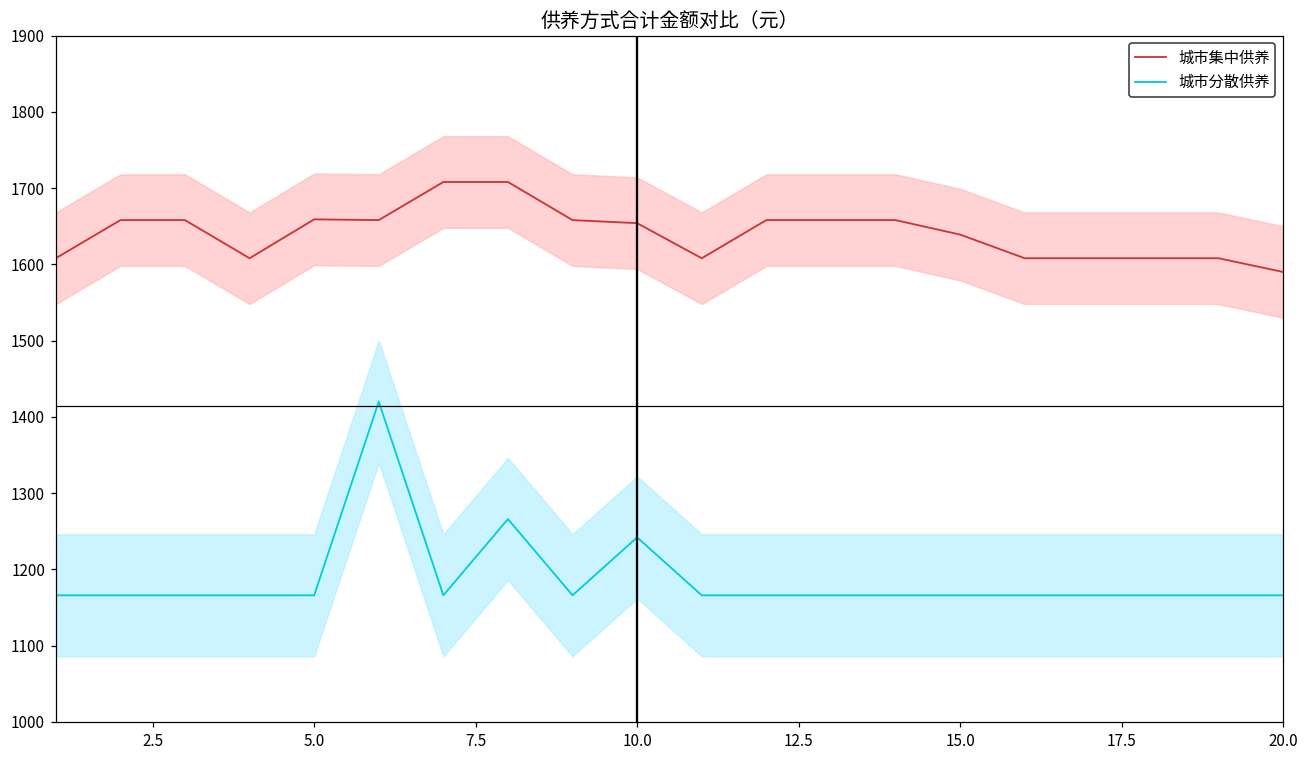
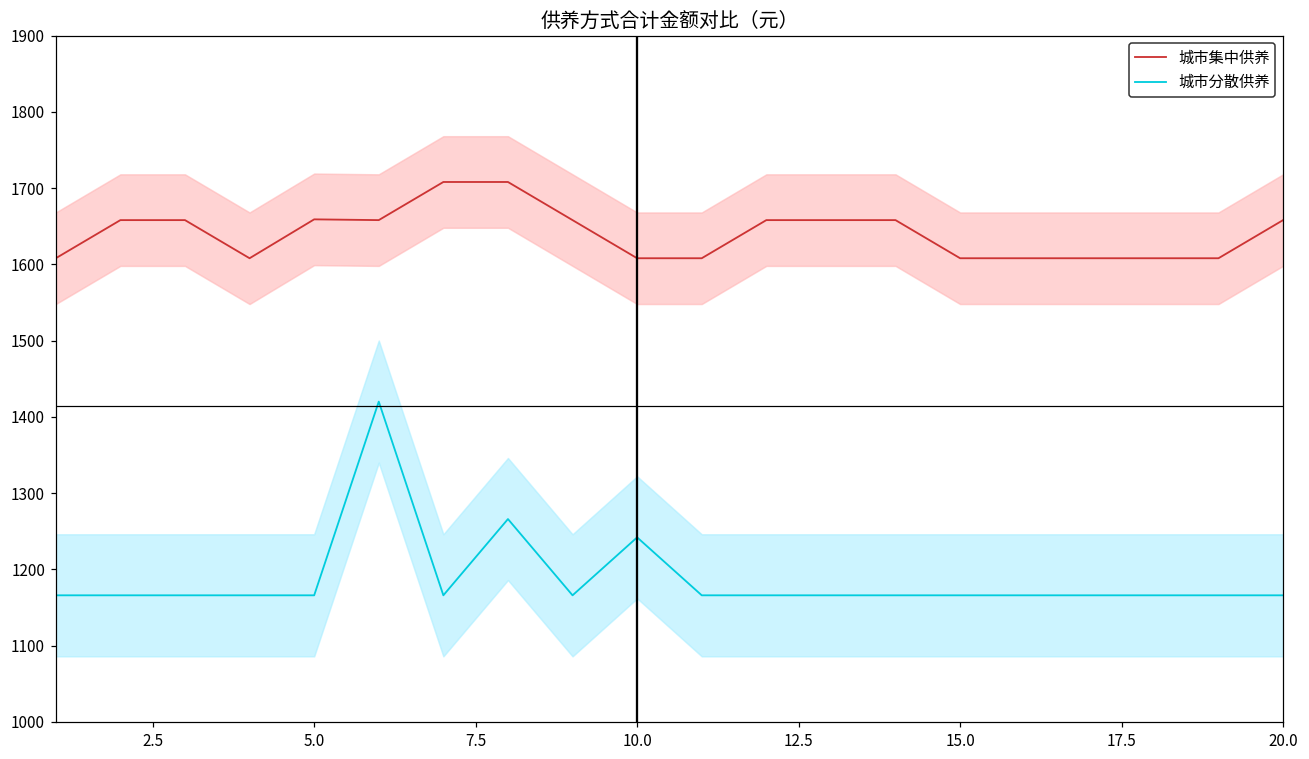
城市集中供养, 10.0: 1650 -> 1610
城市集中供养, 15.0: 1640 -> 1610
城市集中供养, 20.0: 1590 -> 1660
